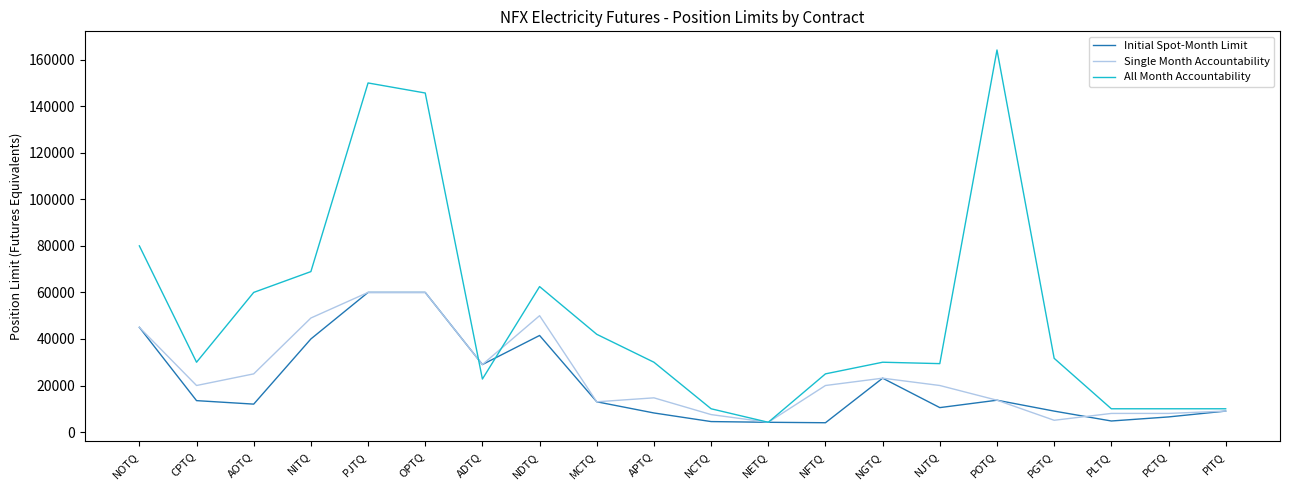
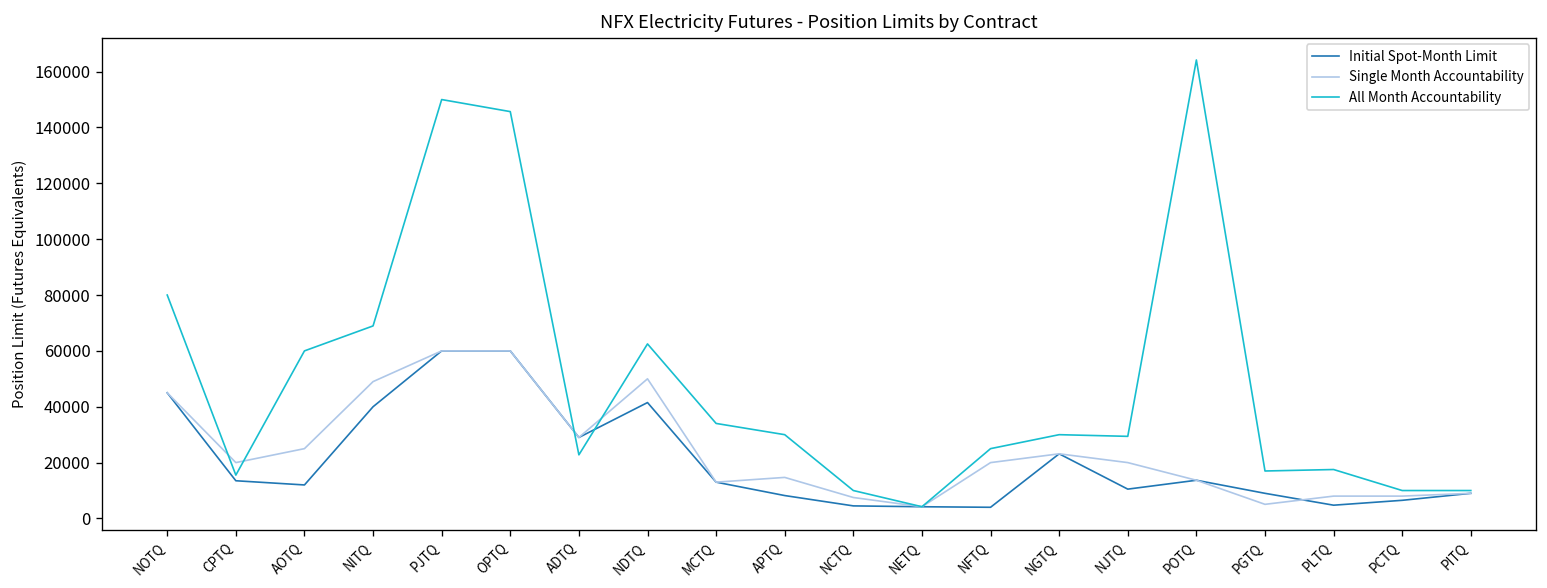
All Month Accountability, CPTQ: 30000 -> 16000
All Month Accountability, MCTQ: 42000 -> 34000
All Month Accountability, PGTQ: 32000 -> 17000
All Month Accountability, PLTQ: 10000 -> 18000
